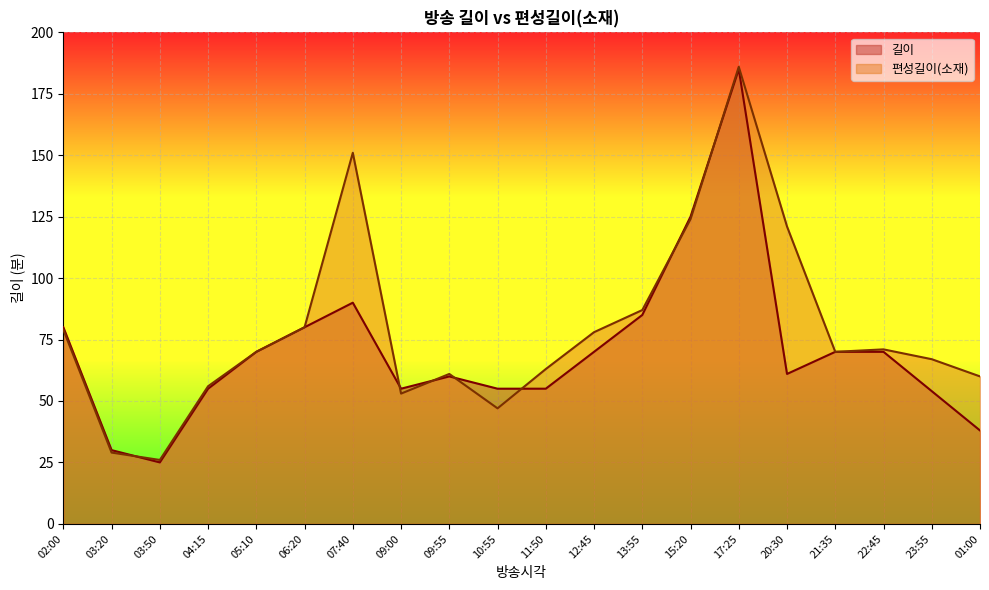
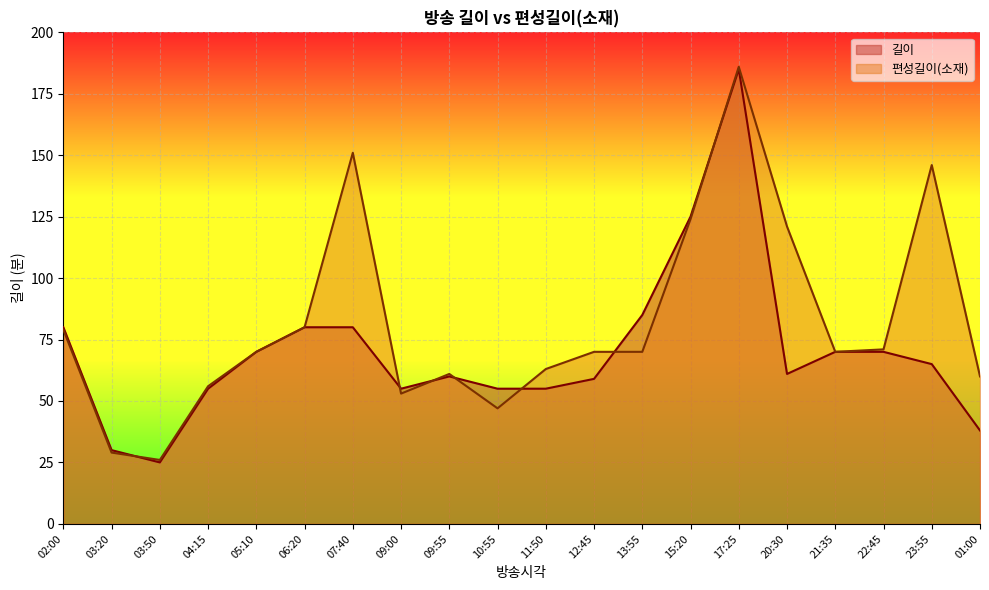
길이, 07:40: 90 -> 80
길이, 12:45: 70 -> 59
편성길이(소재), 12:45: 78 -> 70
편성길이(소재), 13:55: 87 -> 70
길이, 23:55: 54 -> 65
편성길이(소재), 23:55: 67 -> 146
